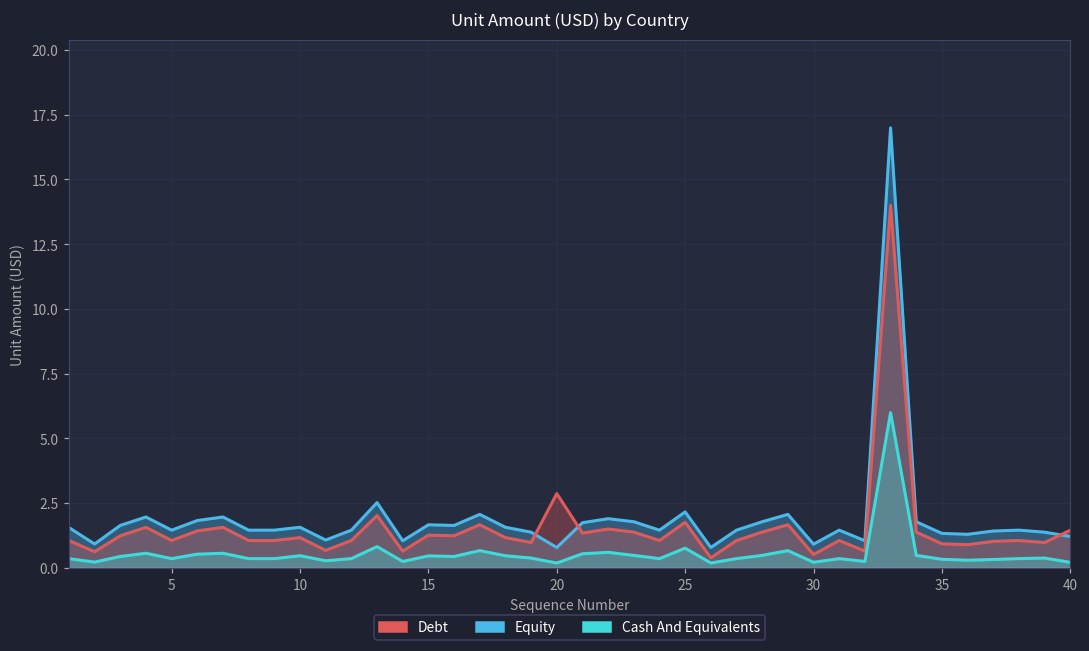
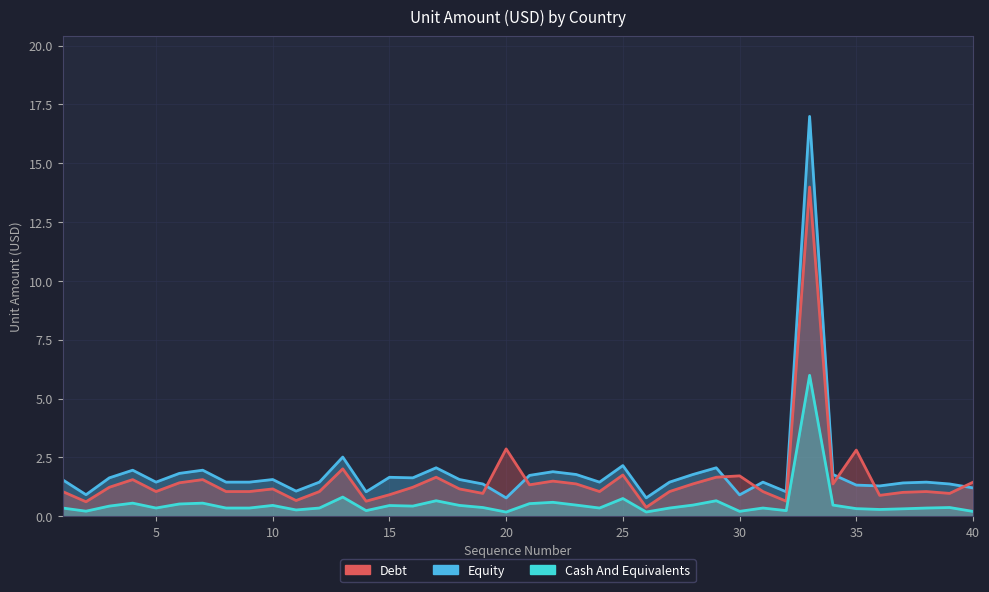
Debt, 15: 1.3 -> 0.9
Debt, 30: 0.5 -> 1.7
Debt, 35: 0.9 -> 2.8
